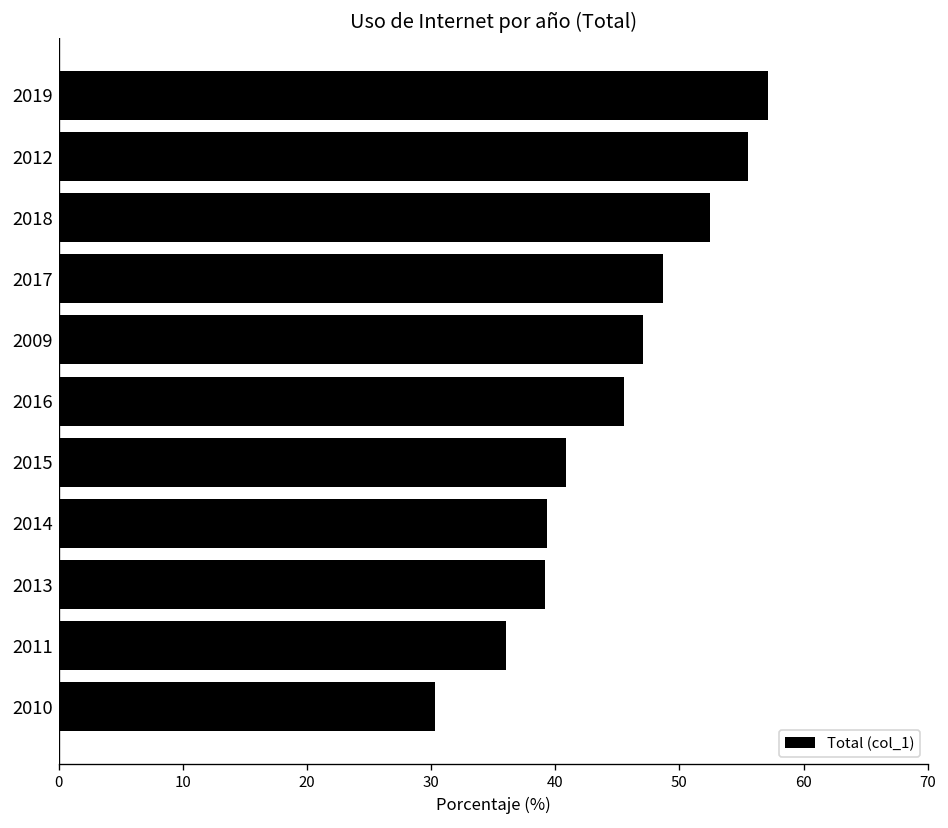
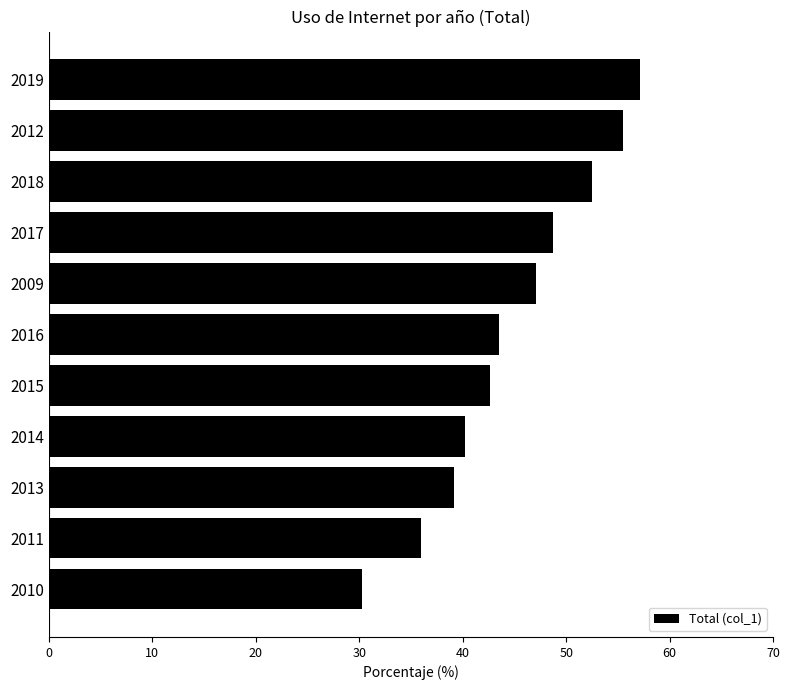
2016: 45.5 -> 43.5
2015: 40.9 -> 42.6
2014: 39.3 -> 40.2
